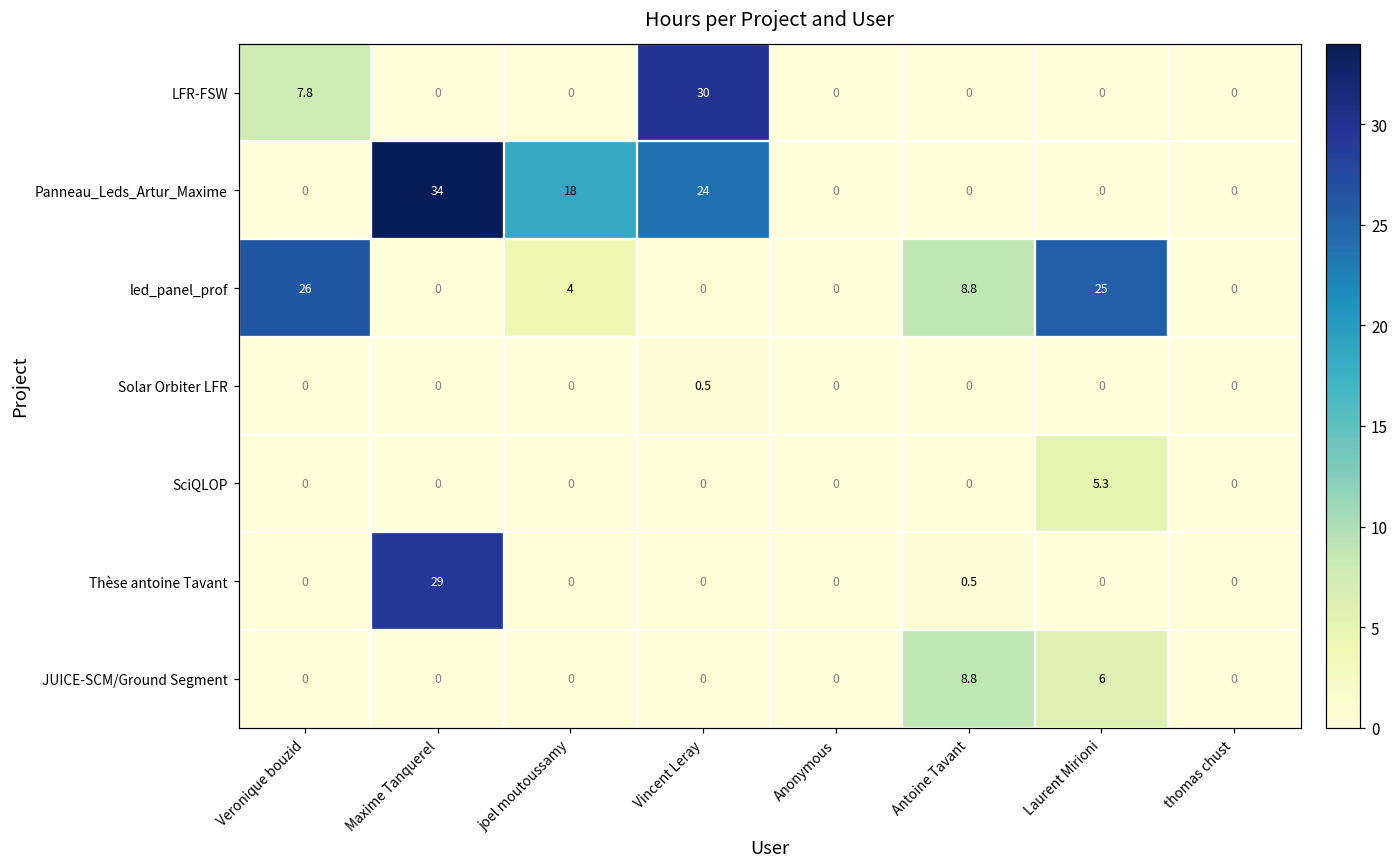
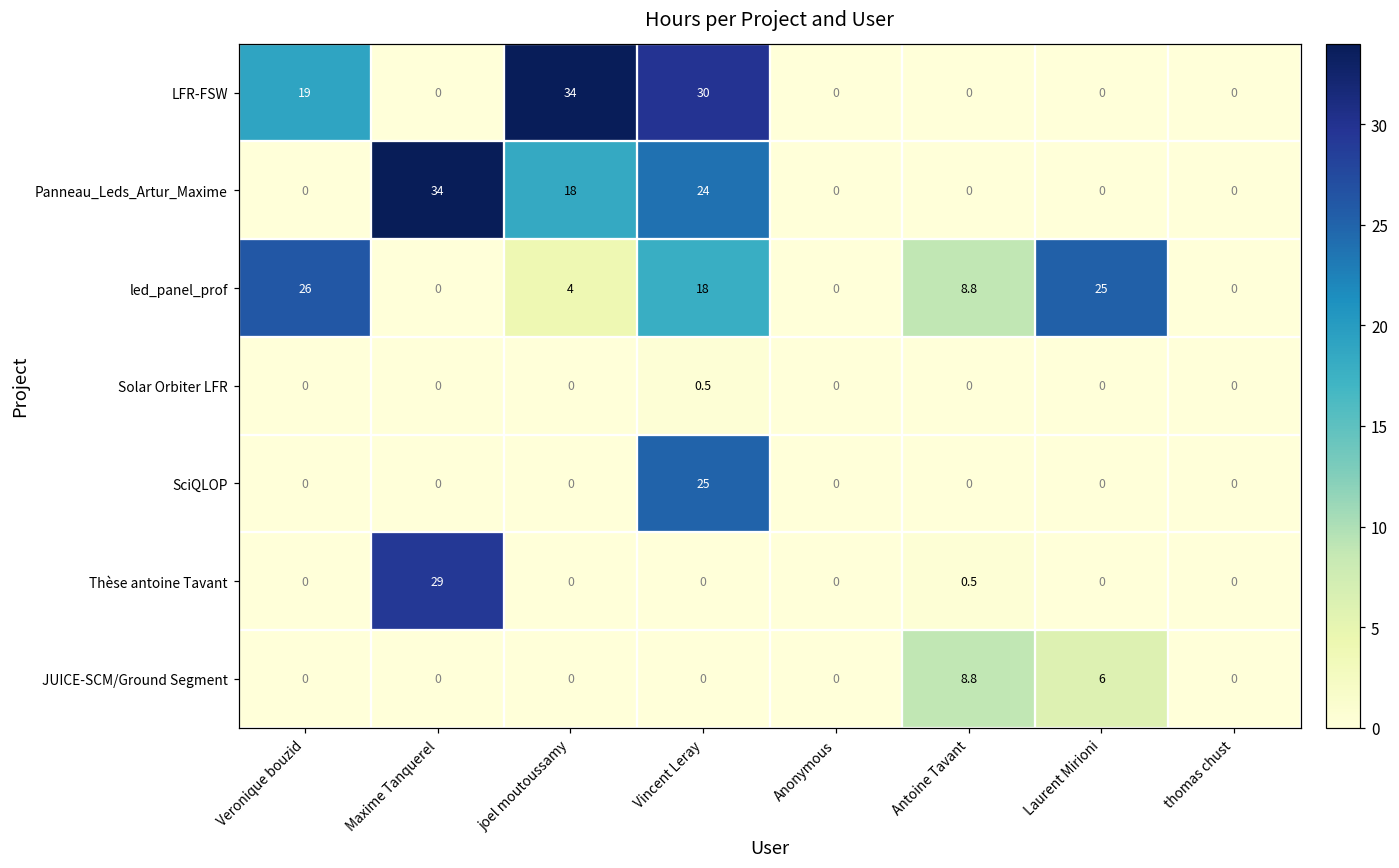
LFR-FSW, Veronique bouzid: 7.8 -> 19
LFR-FSW, joel moutoussamy: 0 -> 34
led_panel_prof, Vincent Leray: 0 -> 18
SciQLOP, Vincent Leray: 0 -> 25
SciQLOP, Laurent Mirioni: 5.3 -> 0
